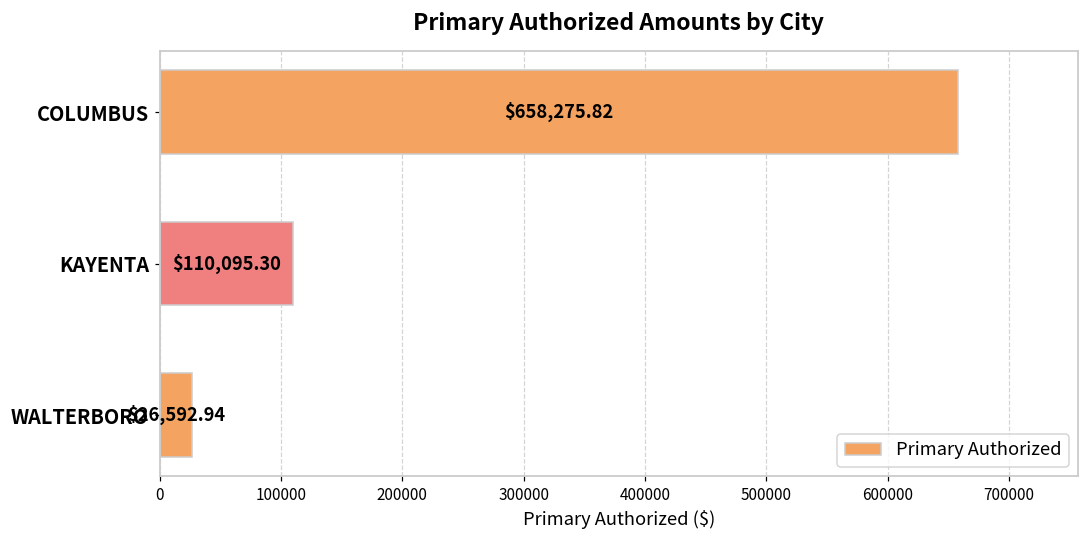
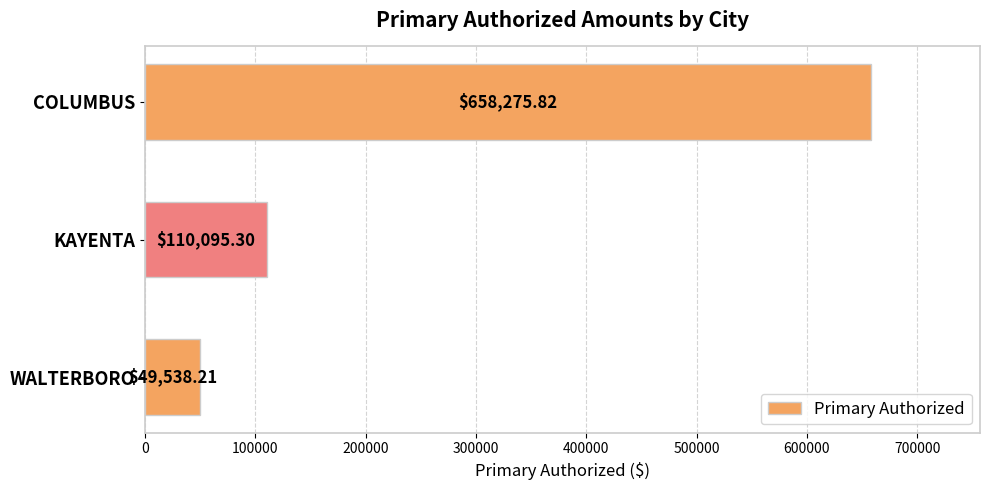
WALTERBORO: $26,592.94 -> $49,538.21
